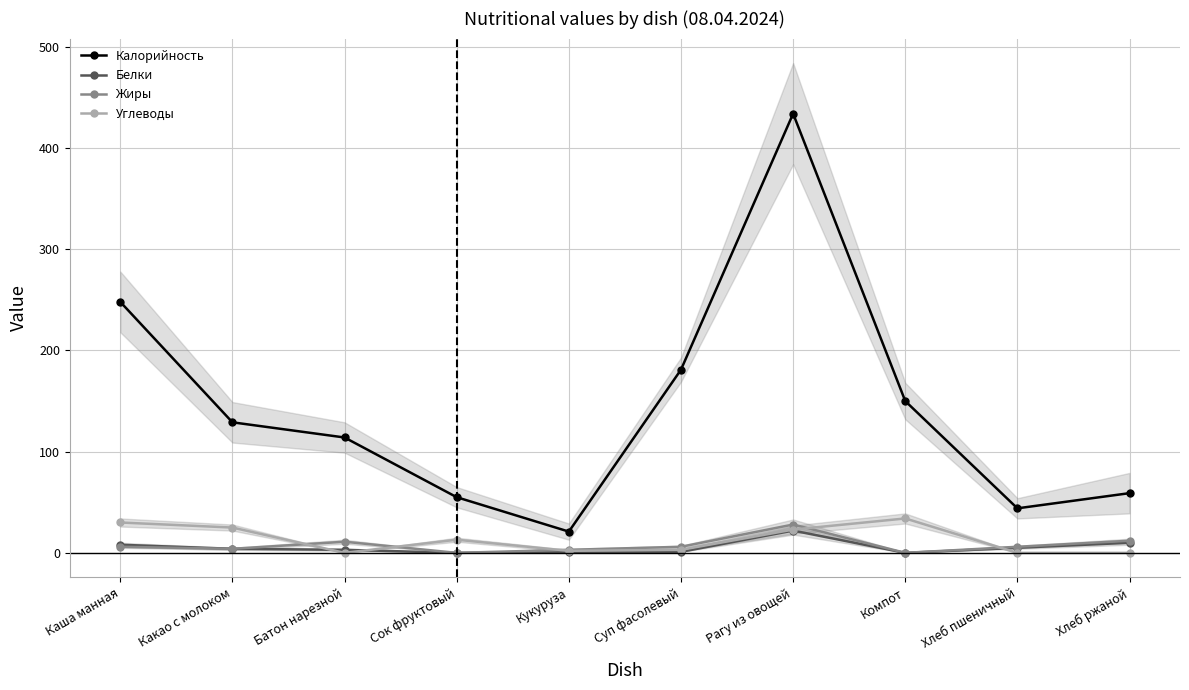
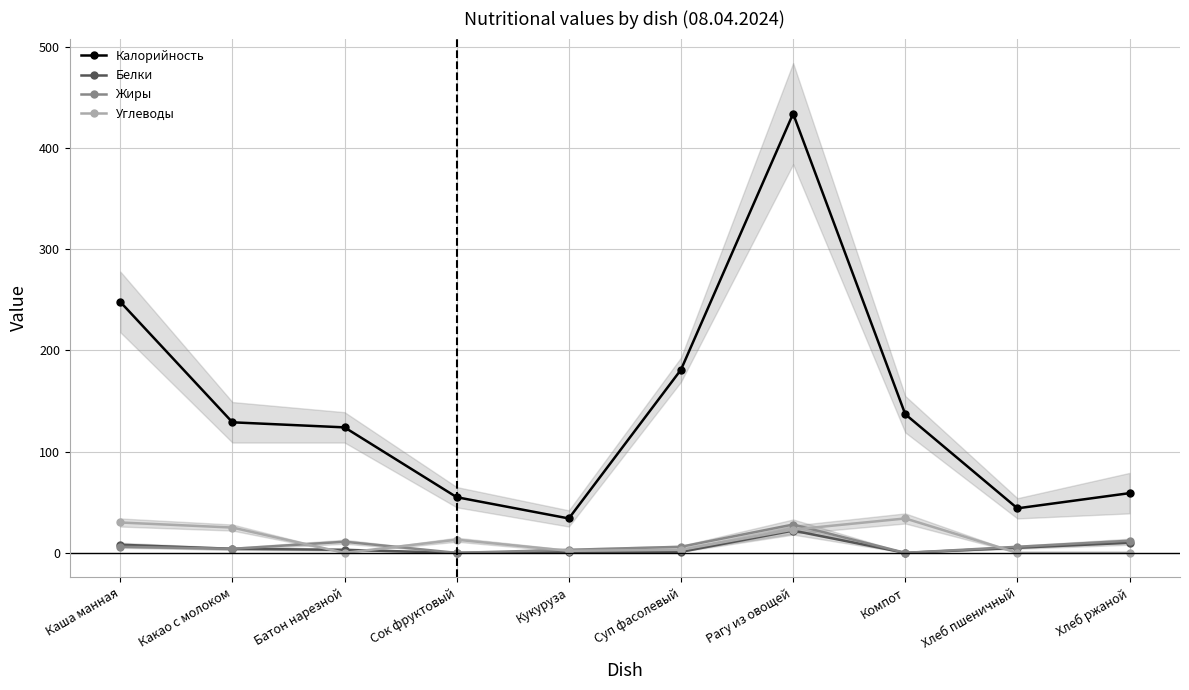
Калорийность, Батон нарезной: 114 -> 124
Калорийность, Кукуруза: 21 -> 34
Калорийность, Компот: 150 -> 137
